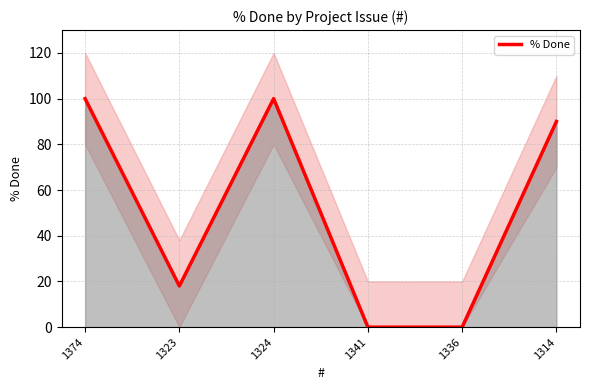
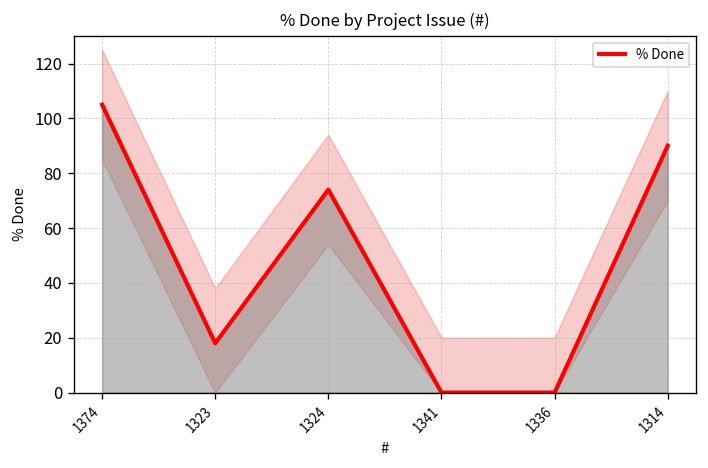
% Done, 1374: 100 -> 105
% Done, 1324: 100 -> 74
